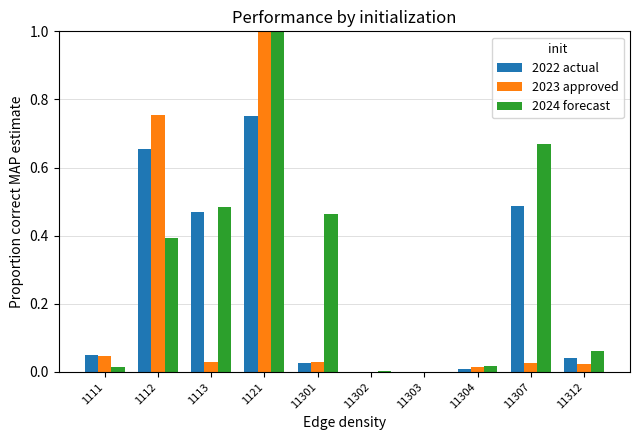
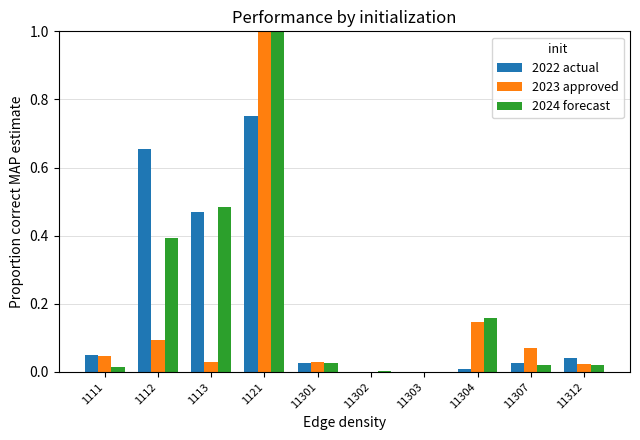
2023 approved, 1112: 0.75 -> 0.09
2024 forecast, 11301: 0.46 -> 0.03
2023 approved, 11304: 0.01 -> 0.15
2024 forecast, 11304: 0.02 -> 0.16
2022 actual, 11307: 0.49 -> 0.03
2023 approved, 11307: 0.03 -> 0.07
2024 forecast, 11307: 0.67 -> 0.02
2024 forecast, 11312: 0.06 -> 0.02
